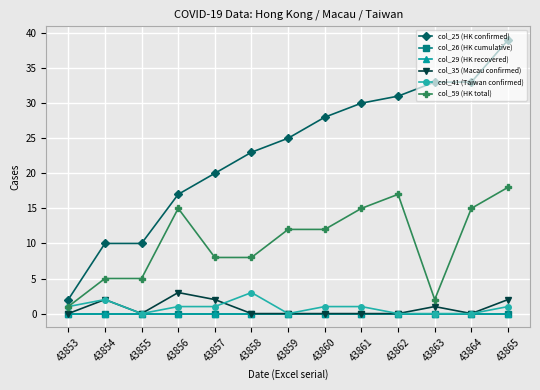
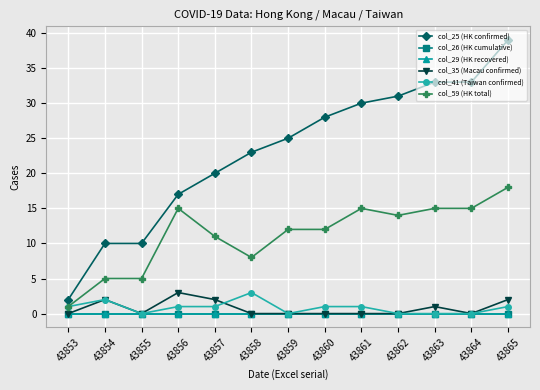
col_59 (HK total), 43857: 8 -> 11
col_59 (HK total), 43862: 17 -> 14
col_59 (HK total), 43863: 2 -> 15
